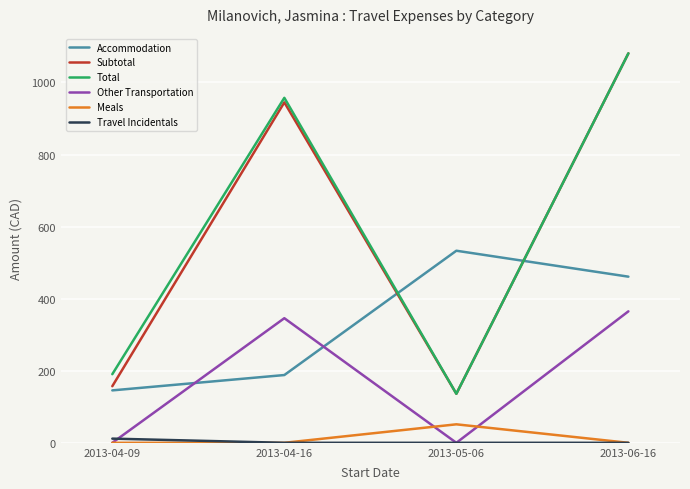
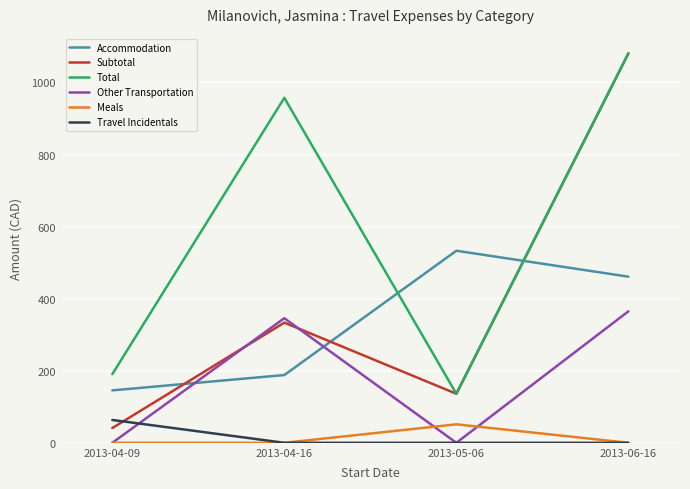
Subtotal, 2013-04-09: 160 -> 40
Travel Incidentals, 2013-04-09: 10 -> 60
Subtotal, 2013-04-16: 940 -> 330
